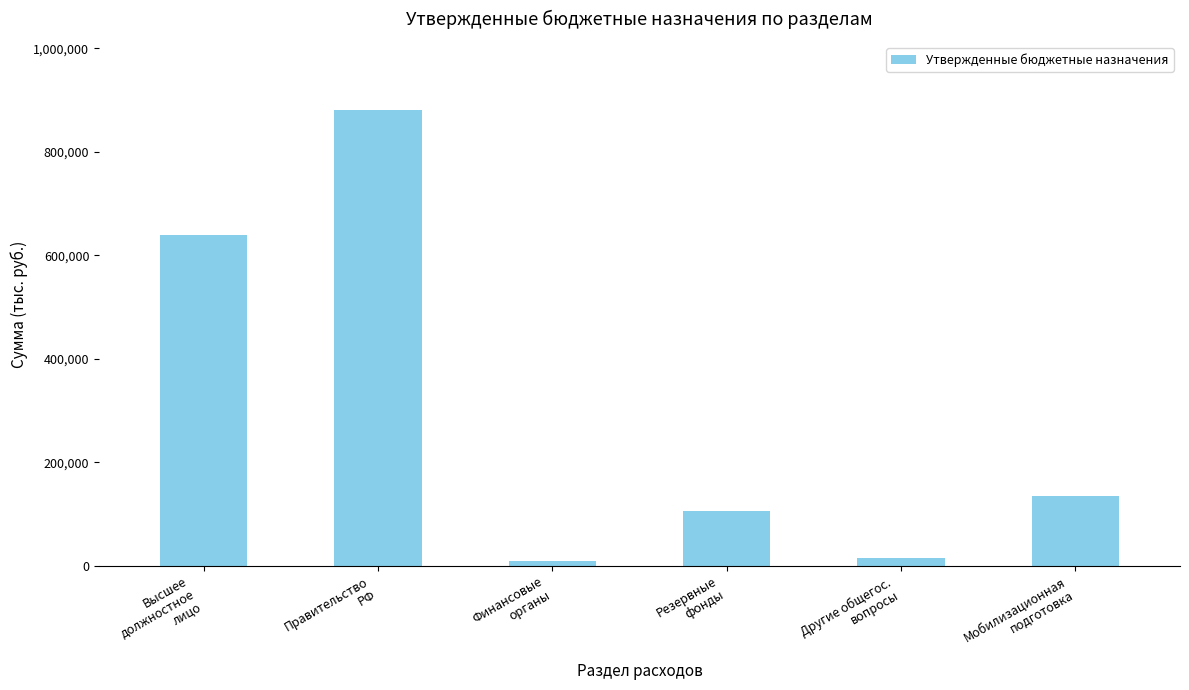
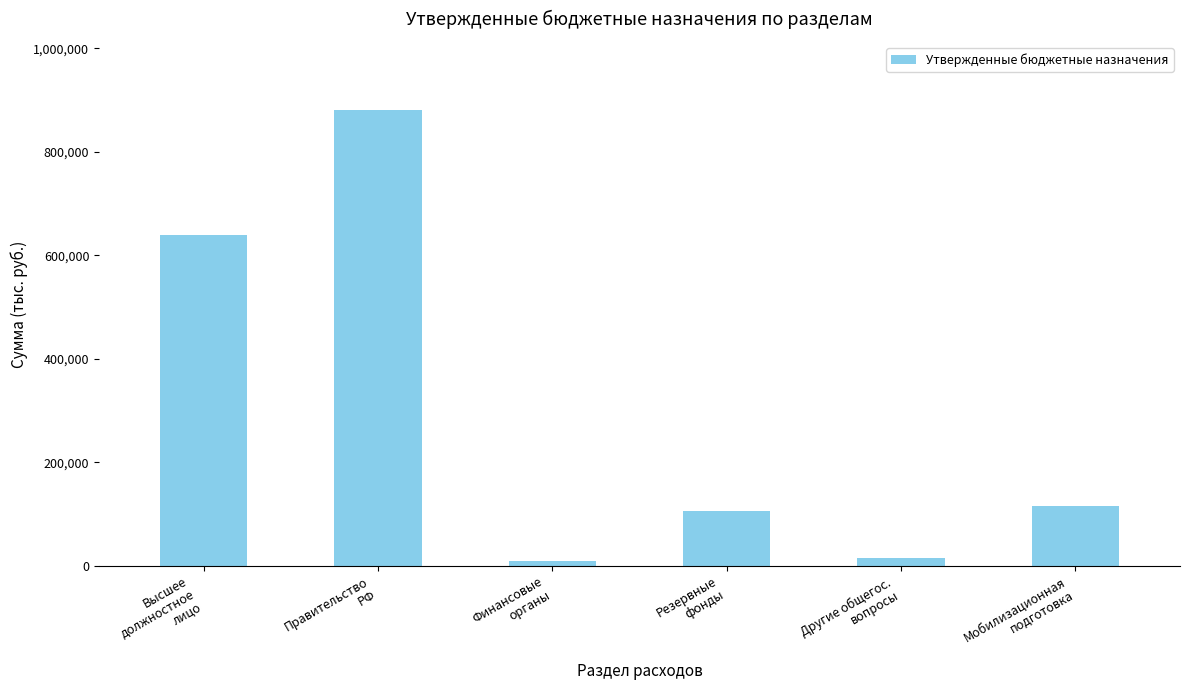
Мобилизационная подготовка: 140,000 -> 110,000
